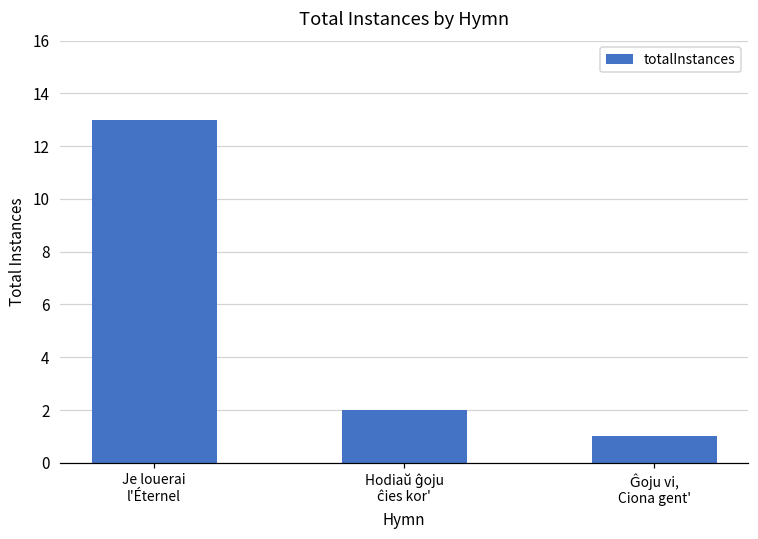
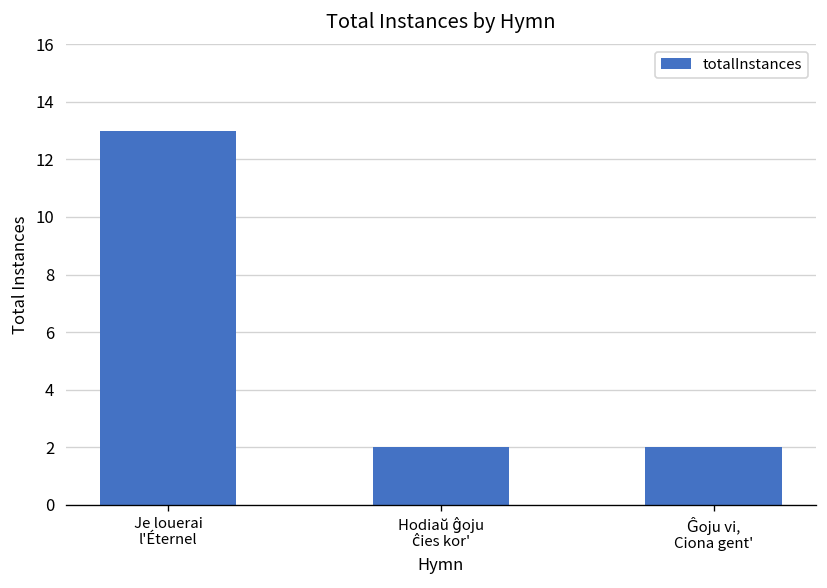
Ĝoju vi, Ciona gent': 1 -> 2
